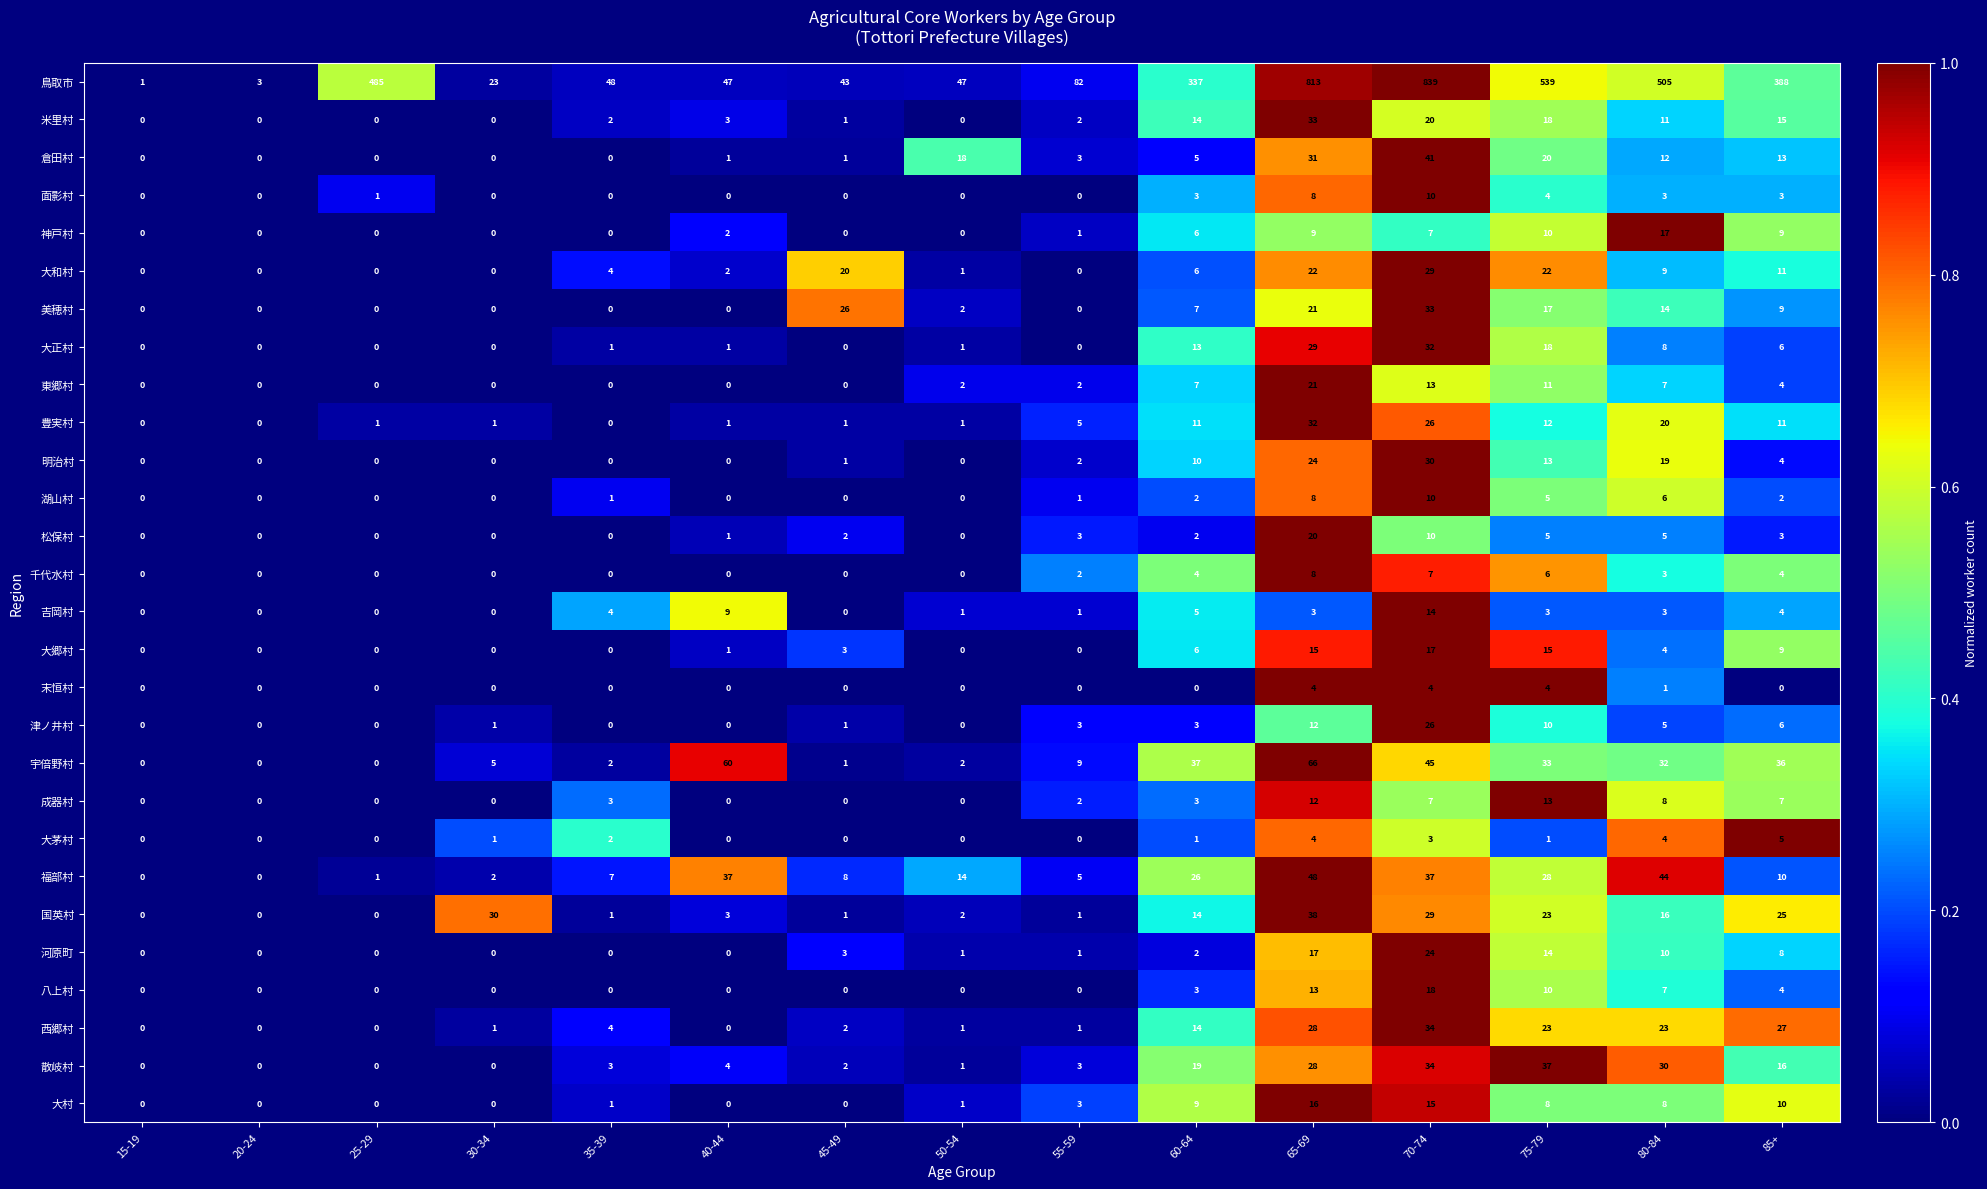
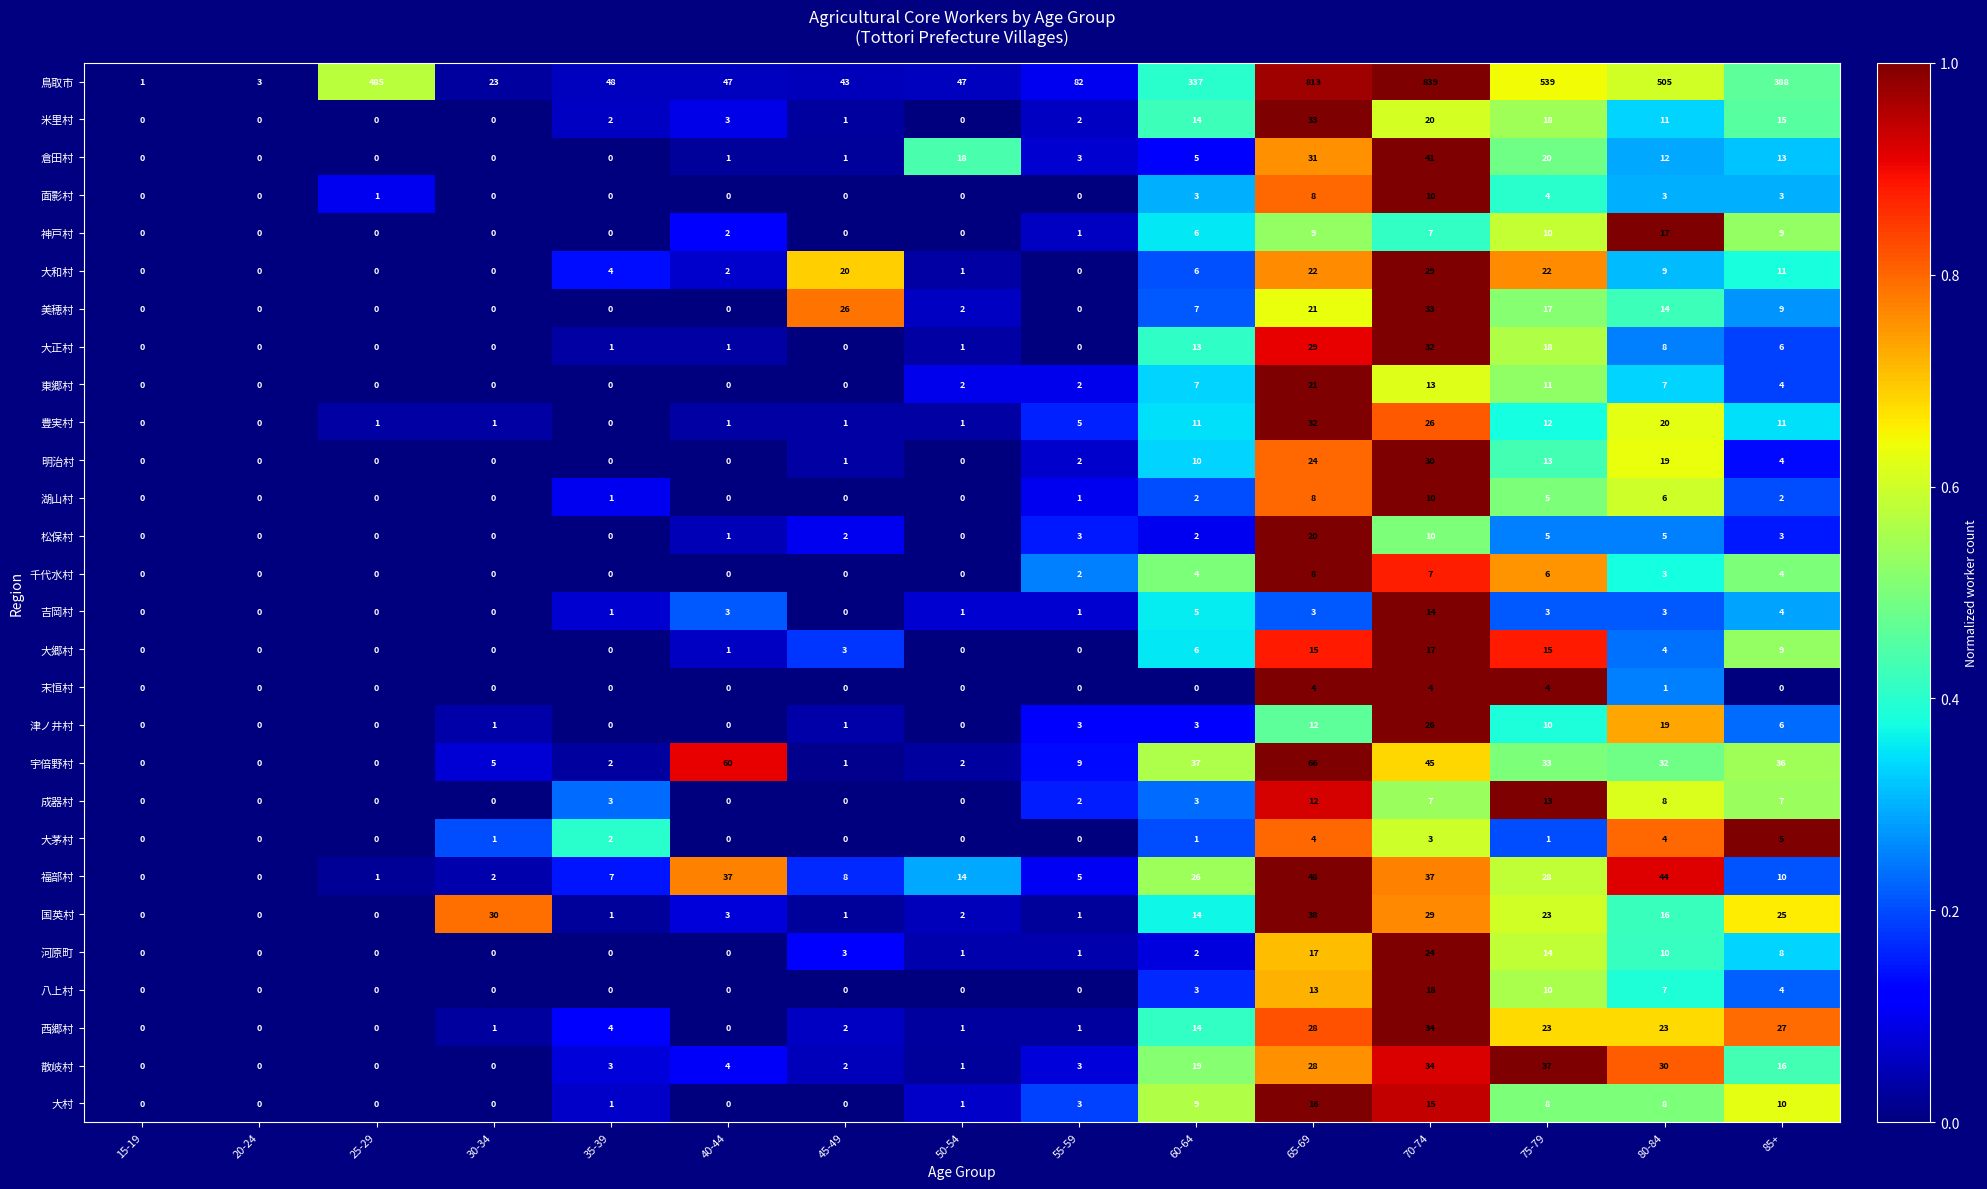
吉岡村, 35-39: 4 -> 1
吉岡村, 40-44: 9 -> 3
津ノ井村, 80-84: 5 -> 19
